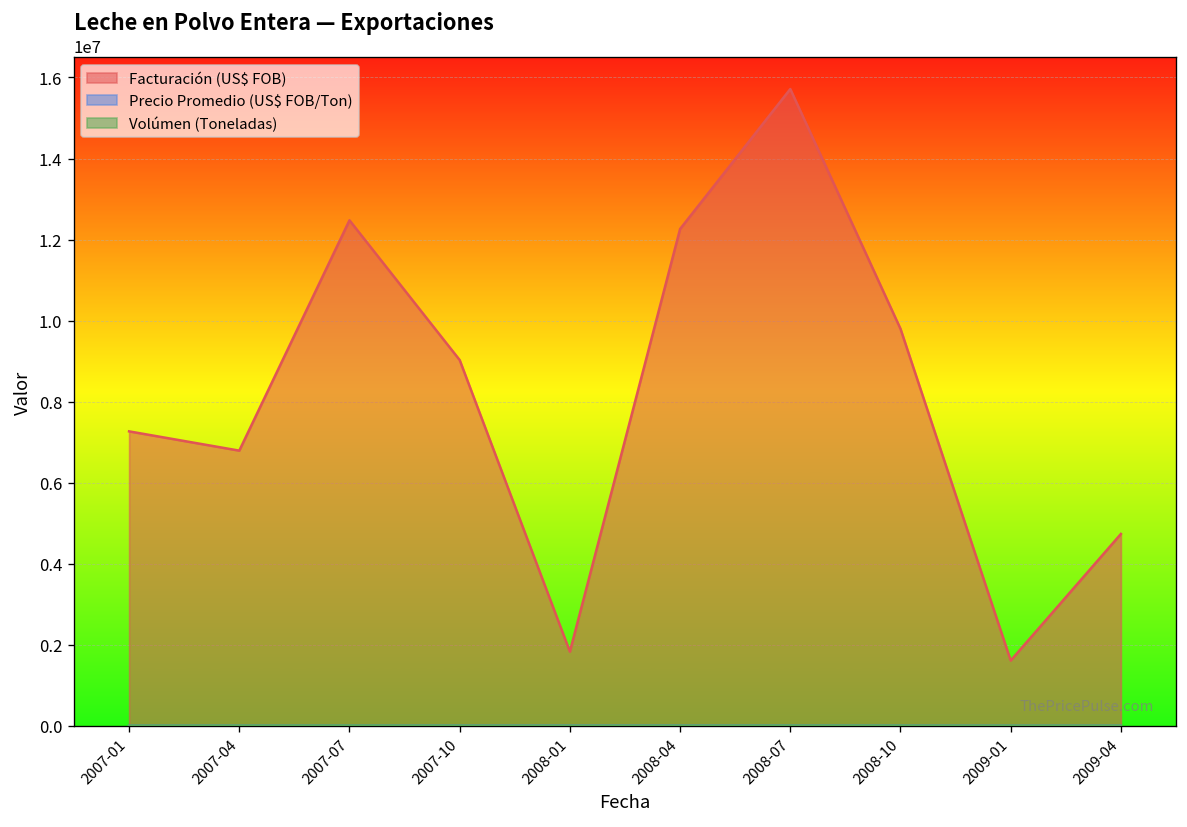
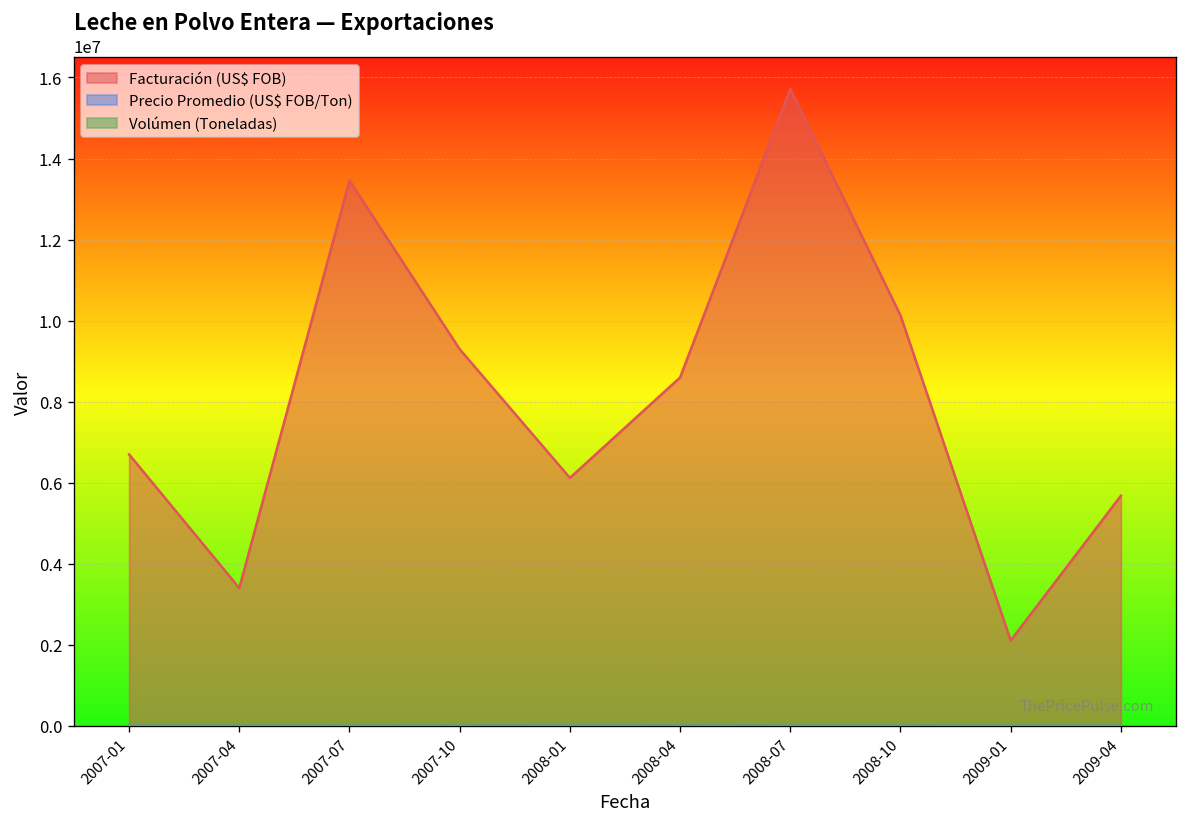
Facturación (US$ FOB), 2007-01: 7300000 -> 6700000
Facturación (US$ FOB), 2007-04: 6800000 -> 3400000
Facturación (US$ FOB), 2007-07: 12500000 -> 13500000
Facturación (US$ FOB), 2007-10: 9000000 -> 9300000
Facturación (US$ FOB), 2008-01: 1800000 -> 6100000
Facturación (US$ FOB), 2008-04: 12300000 -> 8600000
Facturación (US$ FOB), 2008-10: 9800000 -> 10100000
Facturación (US$ FOB), 2009-01: 1600000 -> 2100000
Facturación (US$ FOB), 2009-04: 4700000 -> 5700000
